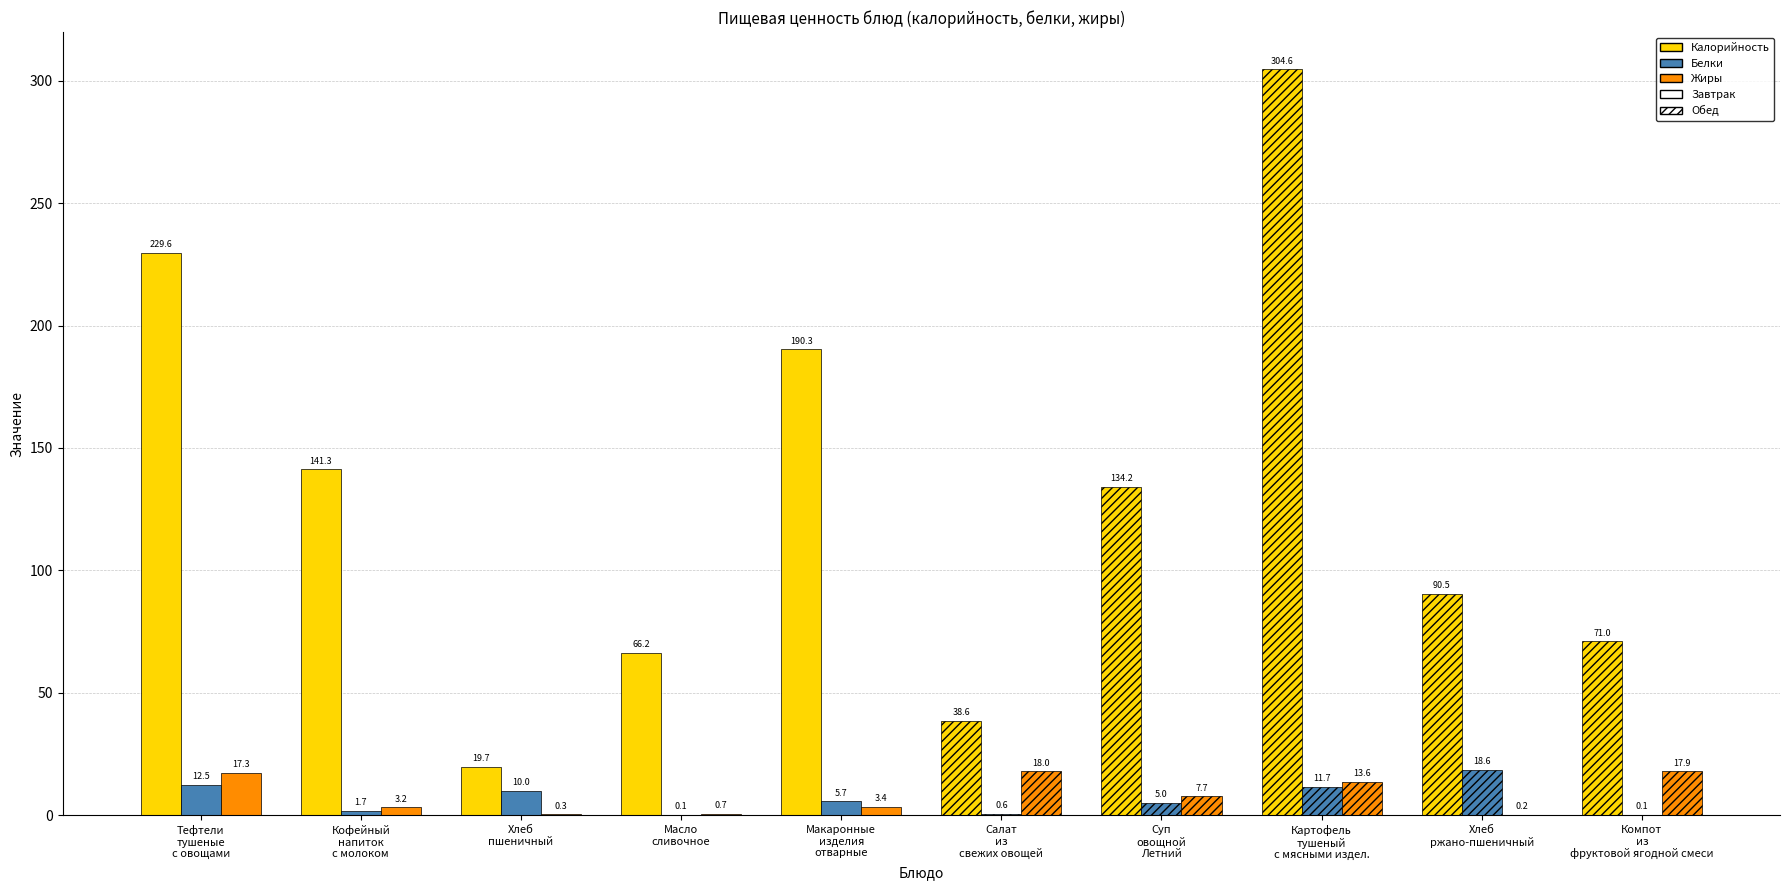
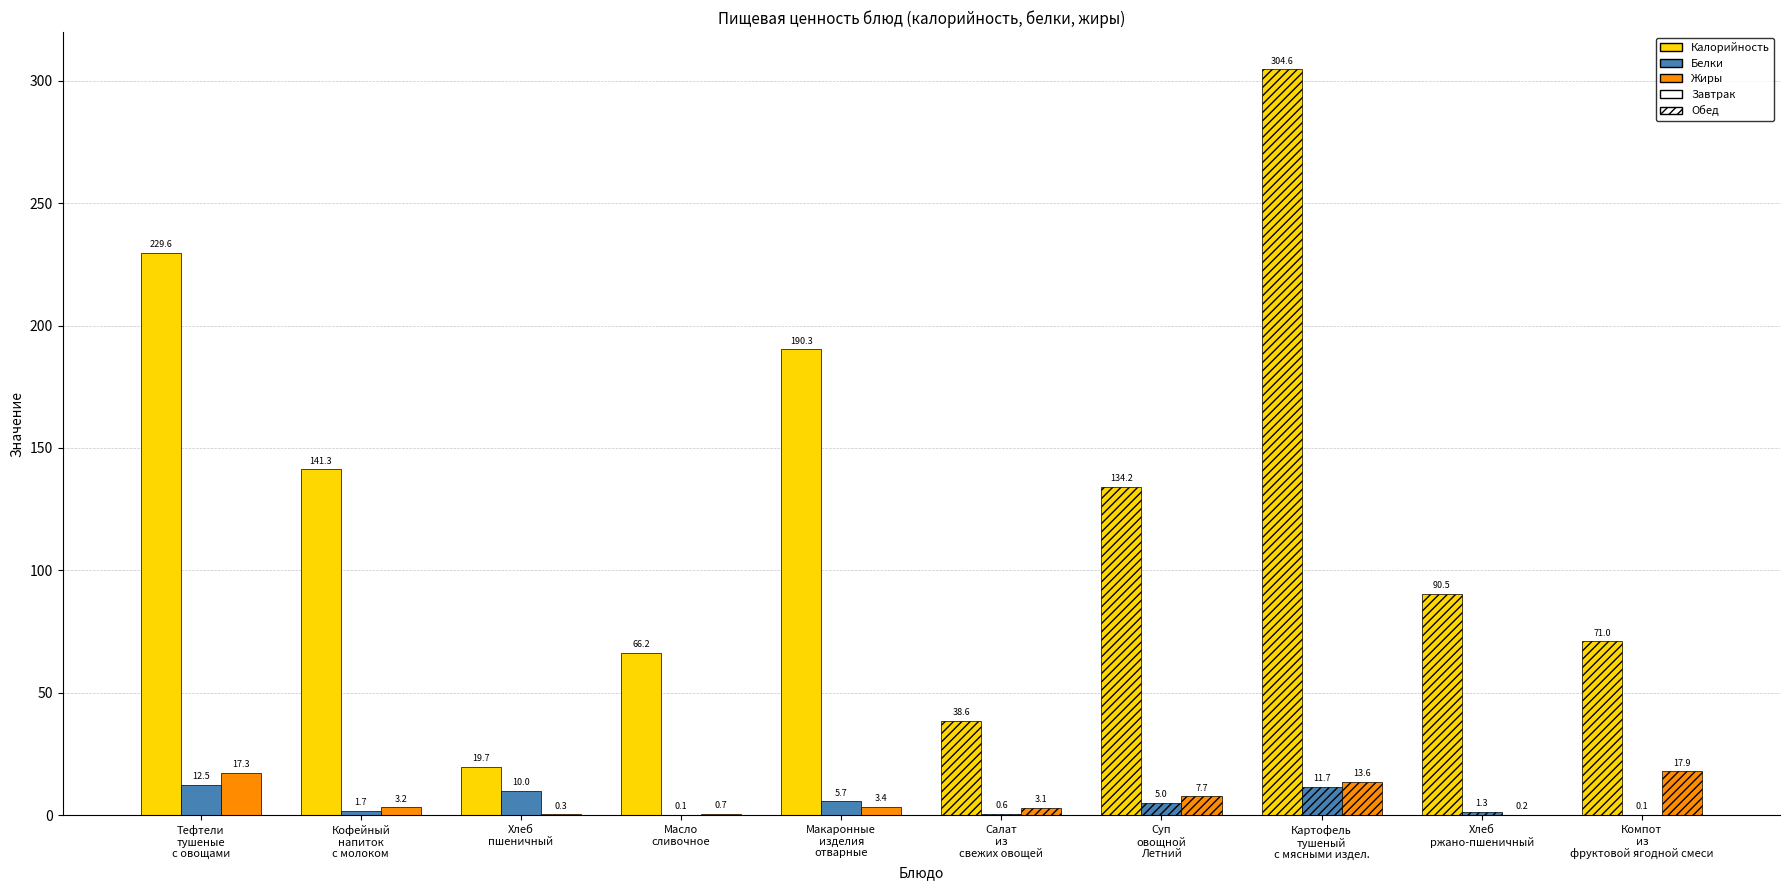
Жиры, Салат из свежих овощей: 18.0 -> 3.1
Белки, Хлеб ржано-пшеничный: 18.6 -> 1.3
